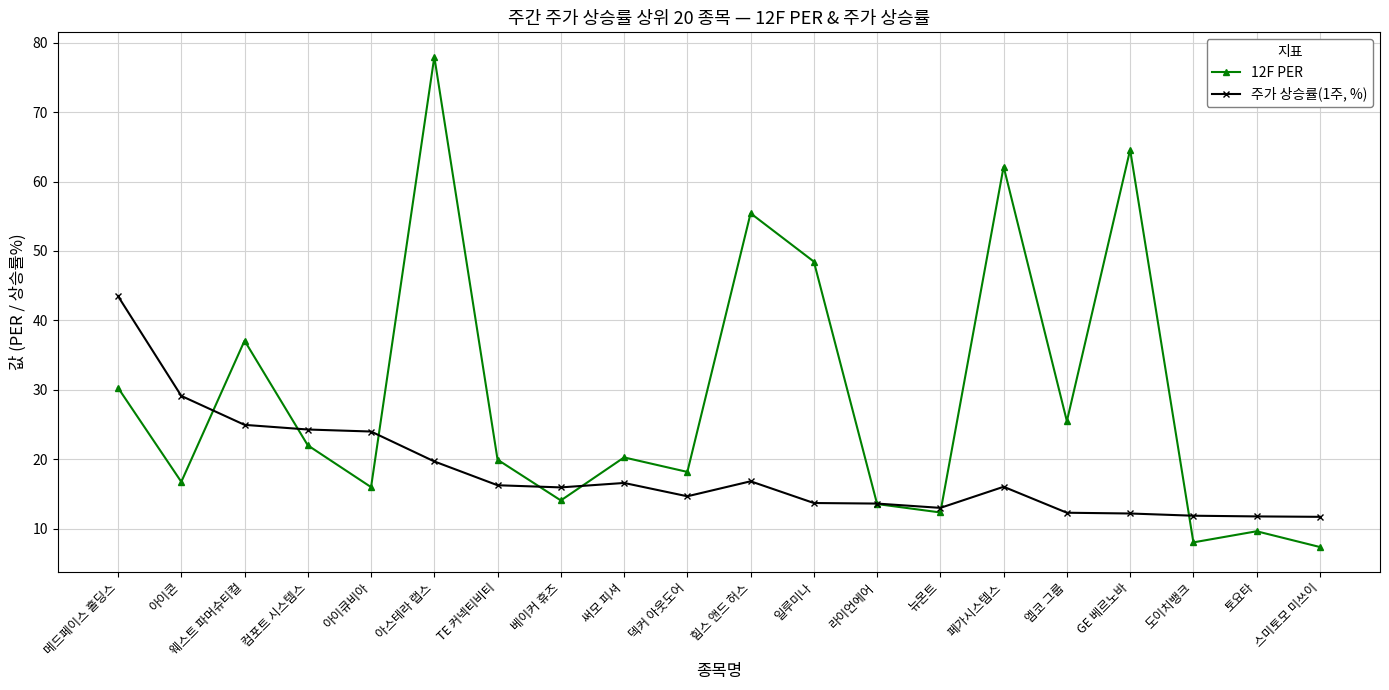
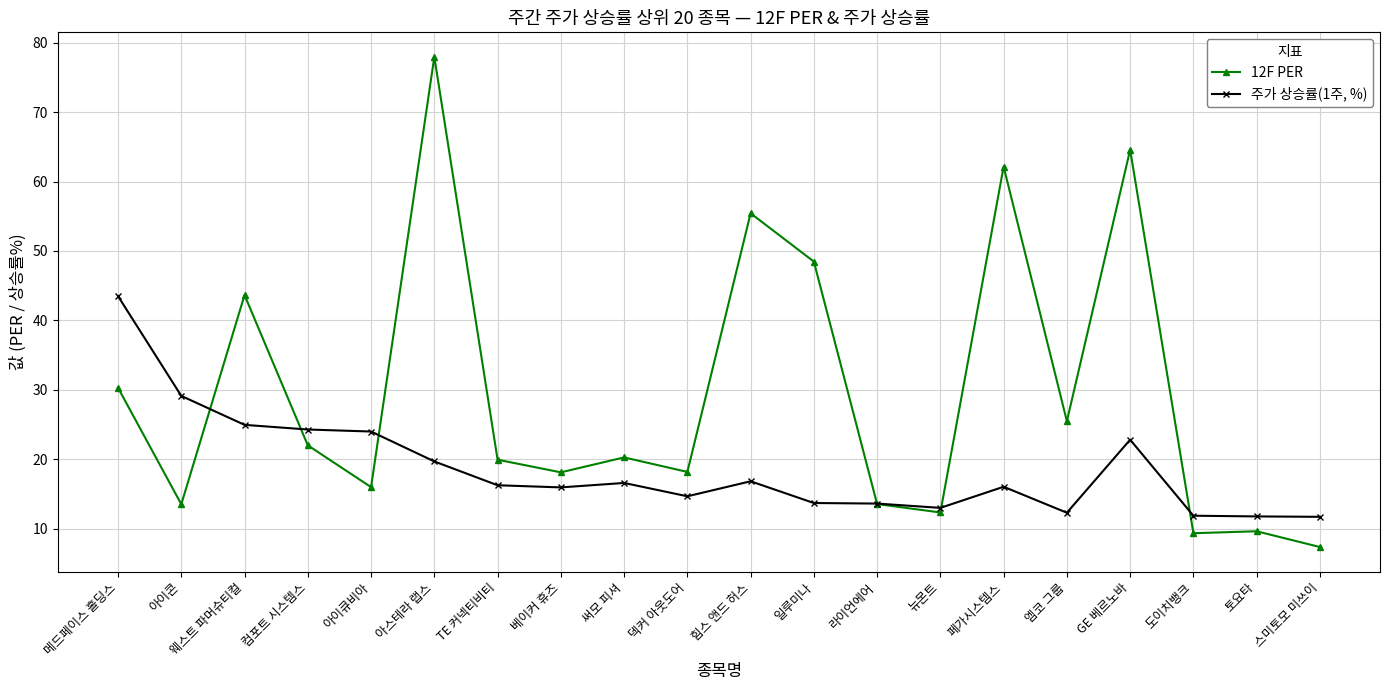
12F PER, 아이콘: 17 -> 14
12F PER, 웨스트 파머슈티컬: 37 -> 44
12F PER, 베이커 휴즈: 14 -> 18
주가 상승률(1주, %), GE 베르노바: 12 -> 23
12F PER, 도이치뱅크: 8 -> 9
